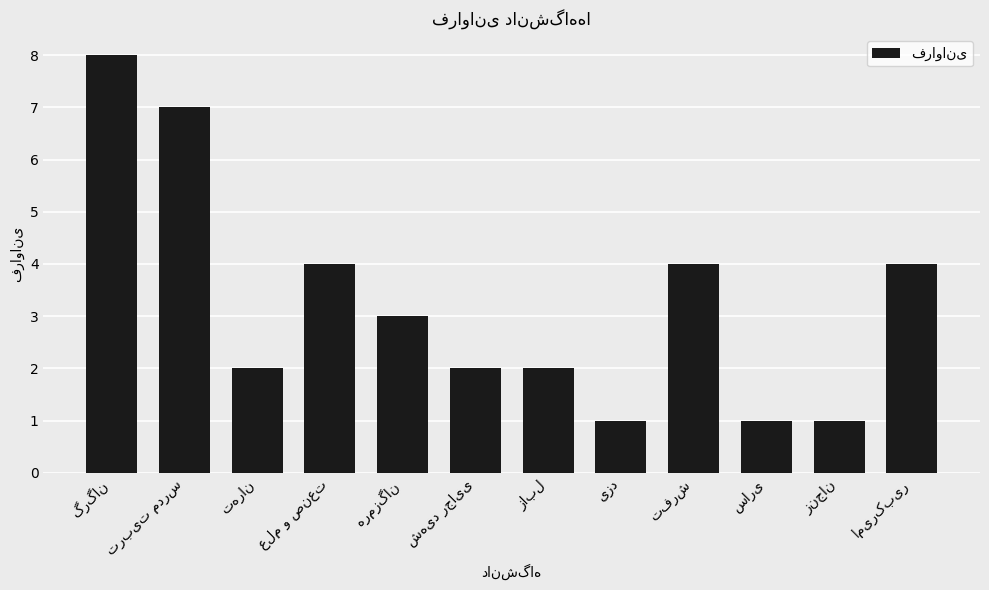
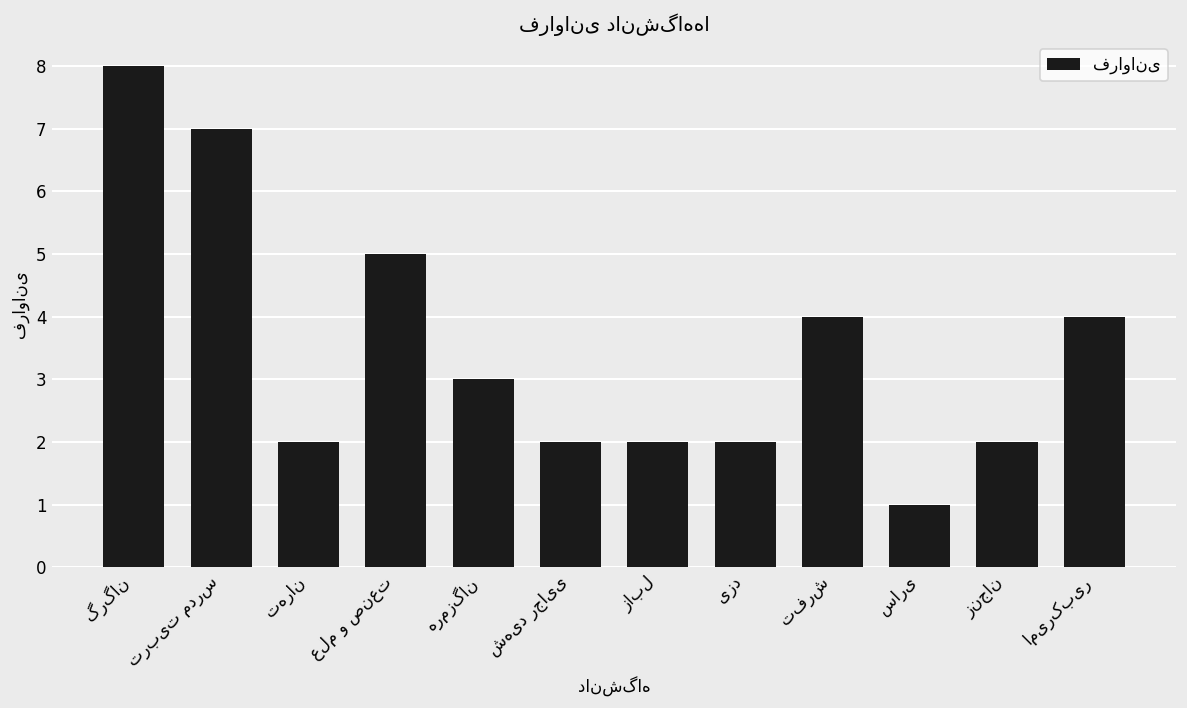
علم و صنعت: 4 -> 5
یزد: 1 -> 2
زنجان: 1 -> 2
